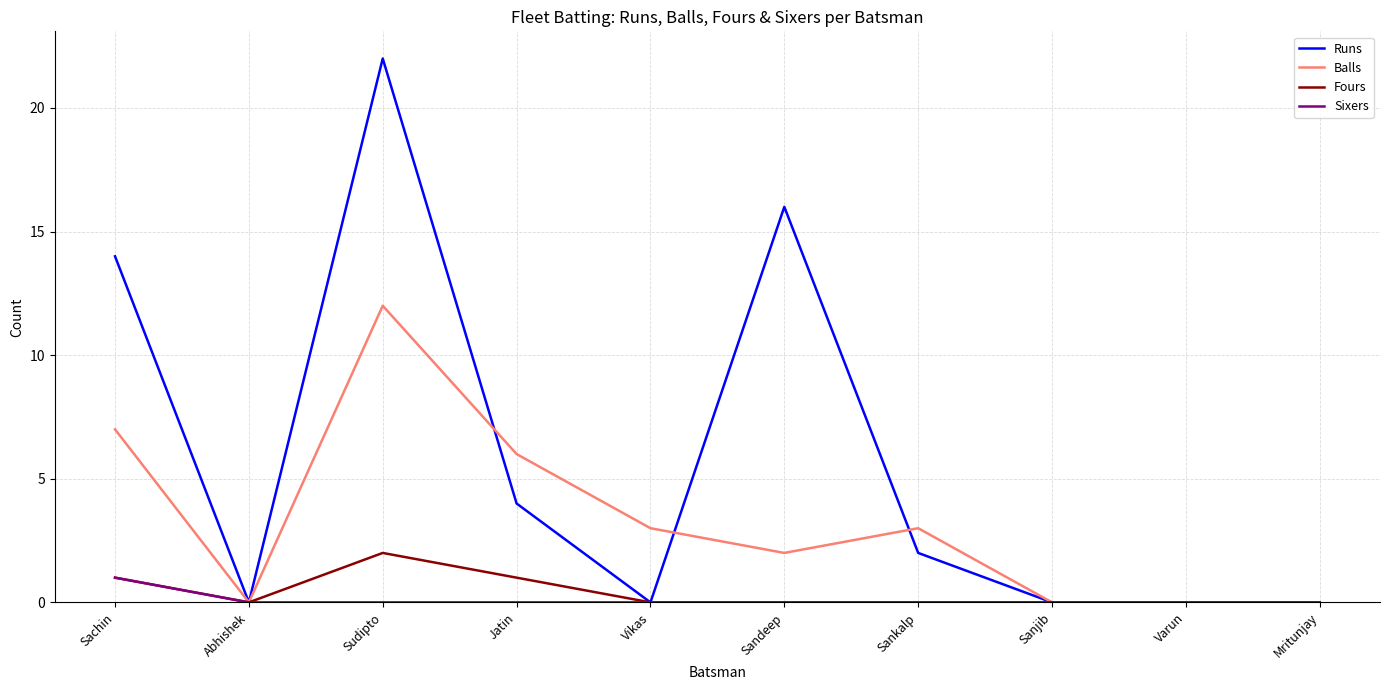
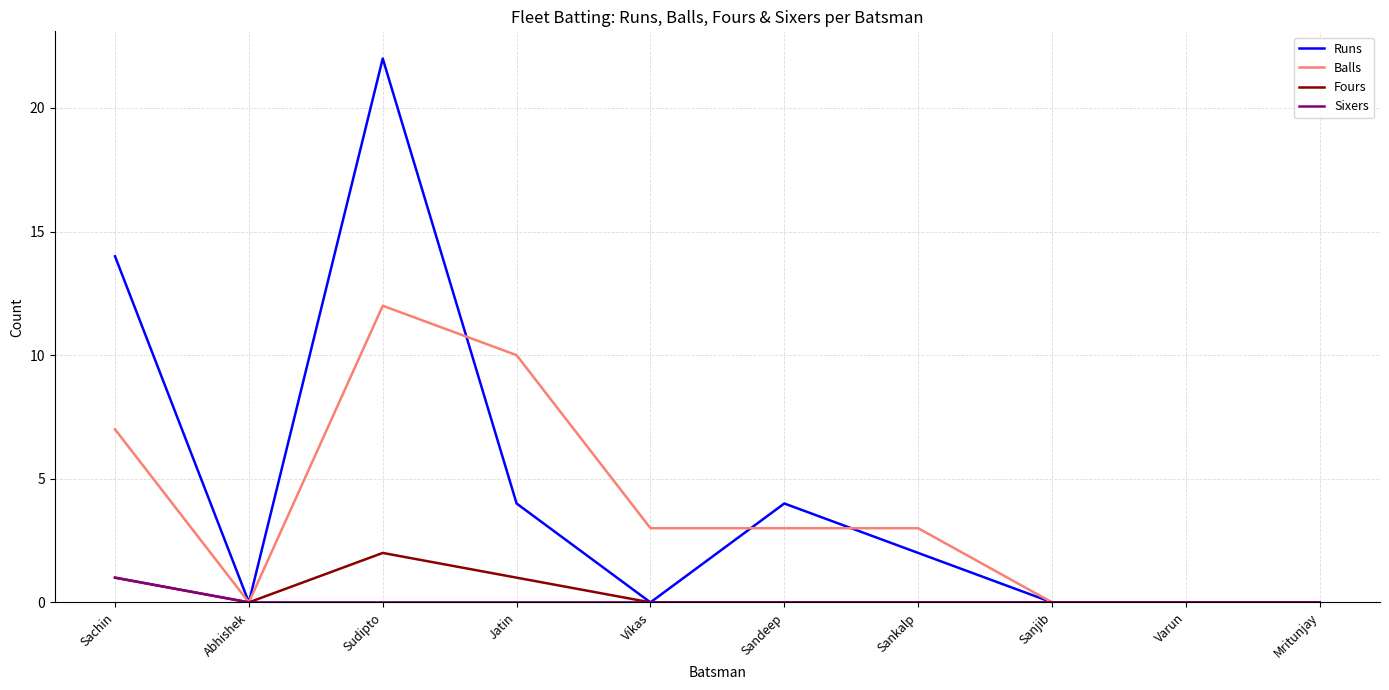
Balls, Jatin: 6 -> 10
Runs, Sandeep: 16 -> 4
Balls, Sandeep: 2 -> 3
